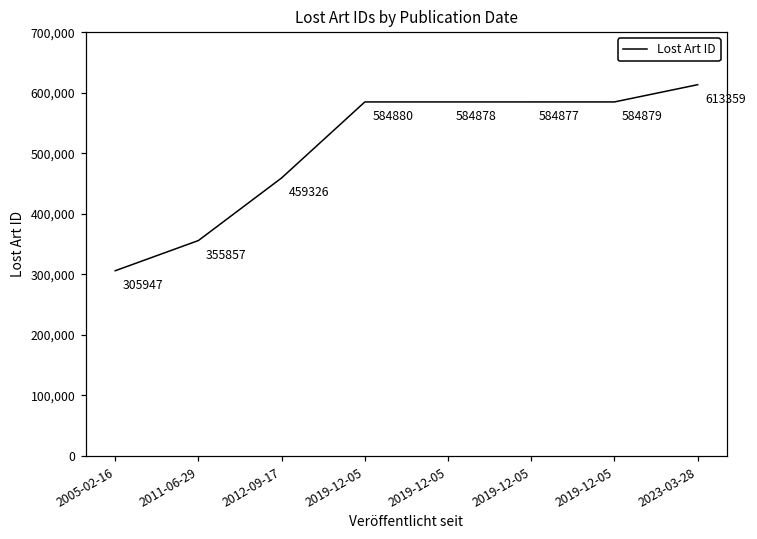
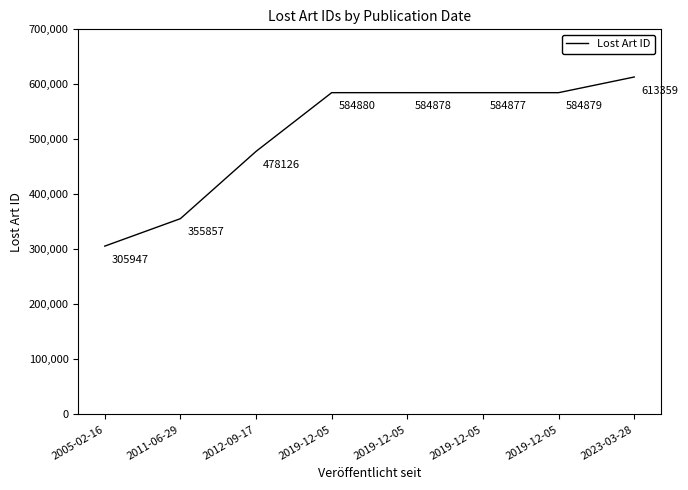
2012-09-17: 459326 -> 478126
